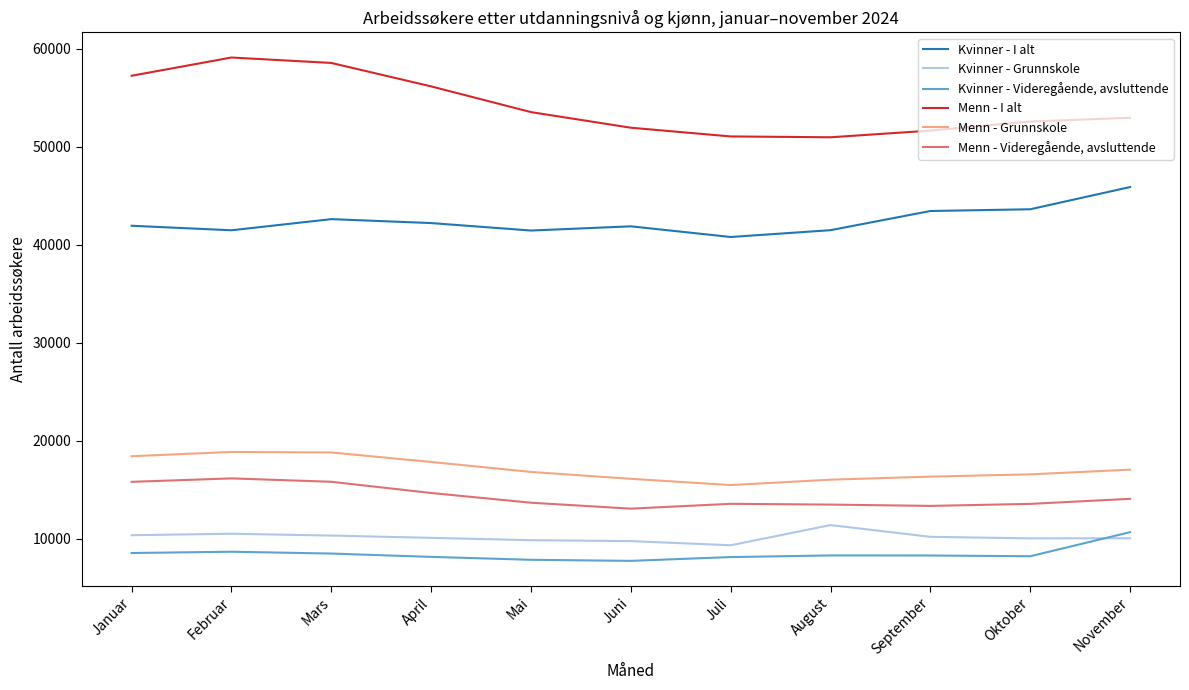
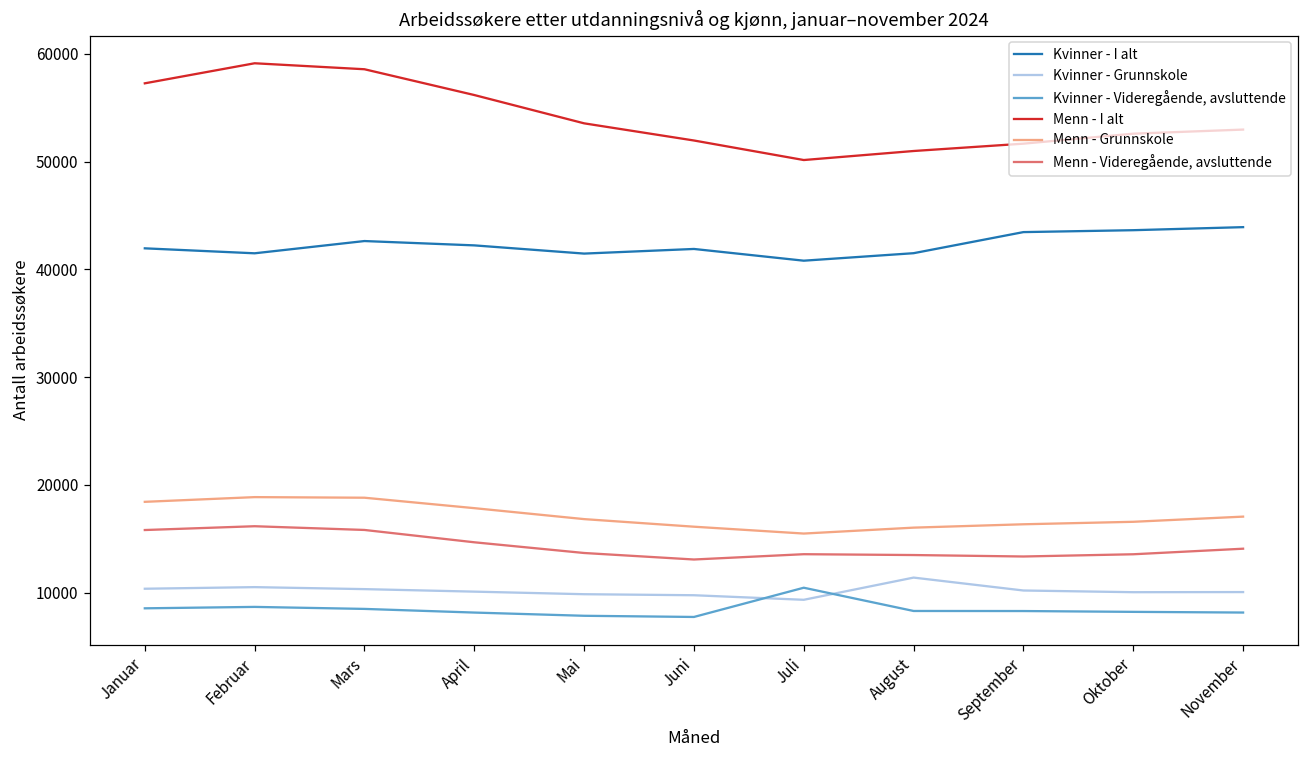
Kvinner - Videregående, avsluttende, Juli: 8000 -> 10000
Menn - I alt, Juli: 51000 -> 50000
Kvinner - I alt, November: 46000 -> 44000
Kvinner - Videregående, avsluttende, November: 11000 -> 8000
